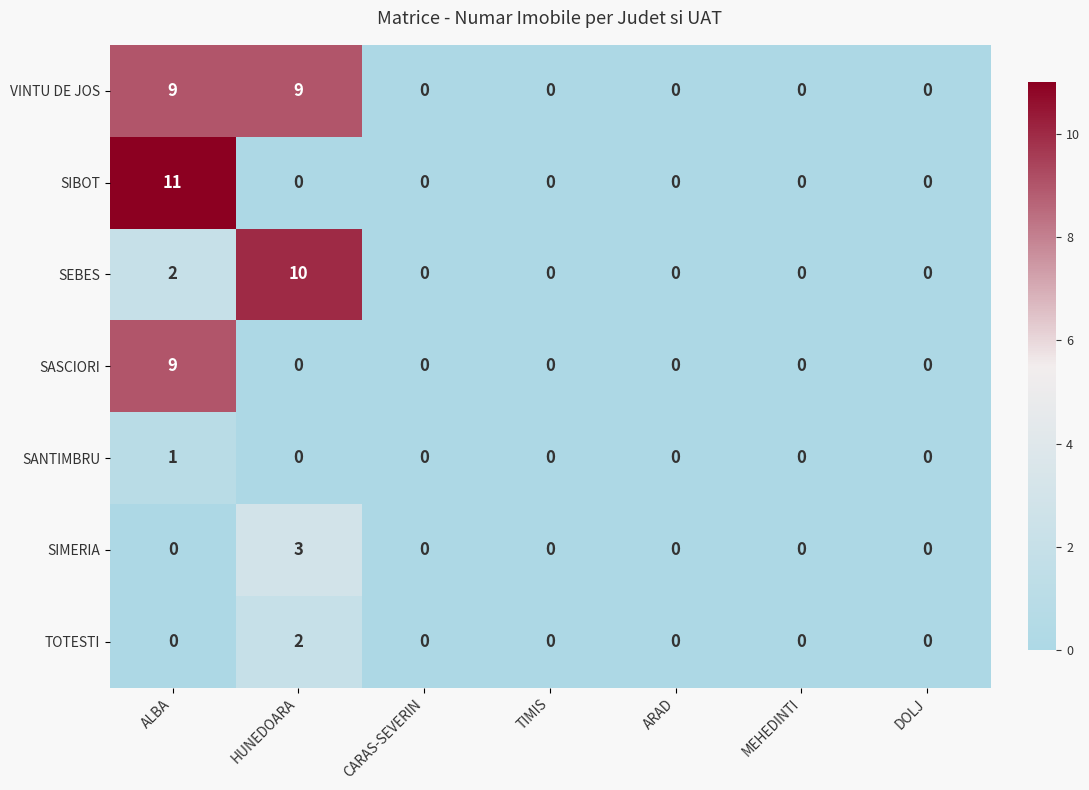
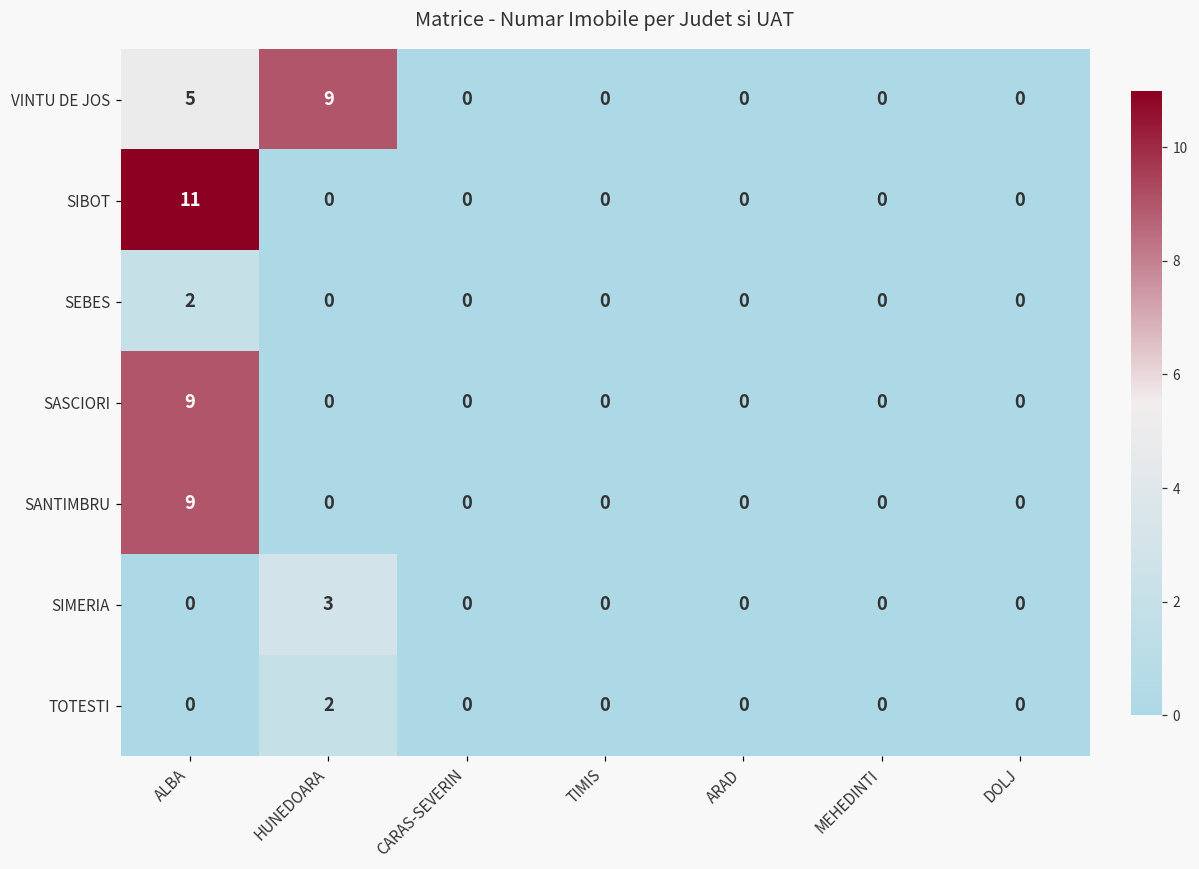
VINTU DE JOS, ALBA: 9 -> 5
SEBES, HUNEDOARA: 10 -> 0
SANTIMBRU, ALBA: 1 -> 9
